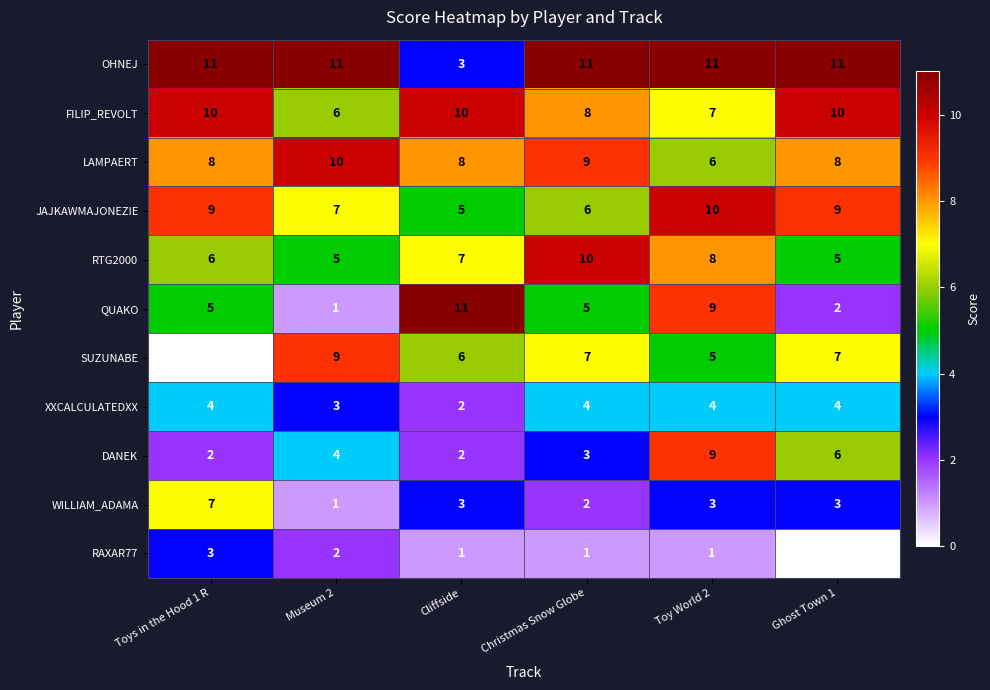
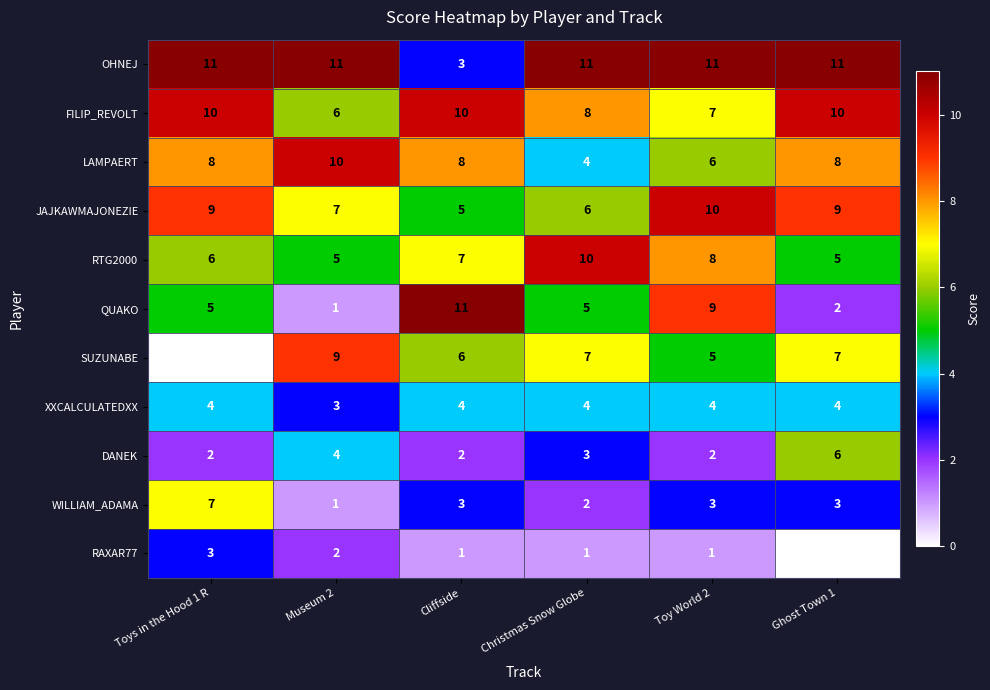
LAMPAERT, Christmas Snow Globe: 9 -> 4
XXCALCULATEDXX, Cliffside: 2 -> 4
DANEK, Toy World 2: 9 -> 2
